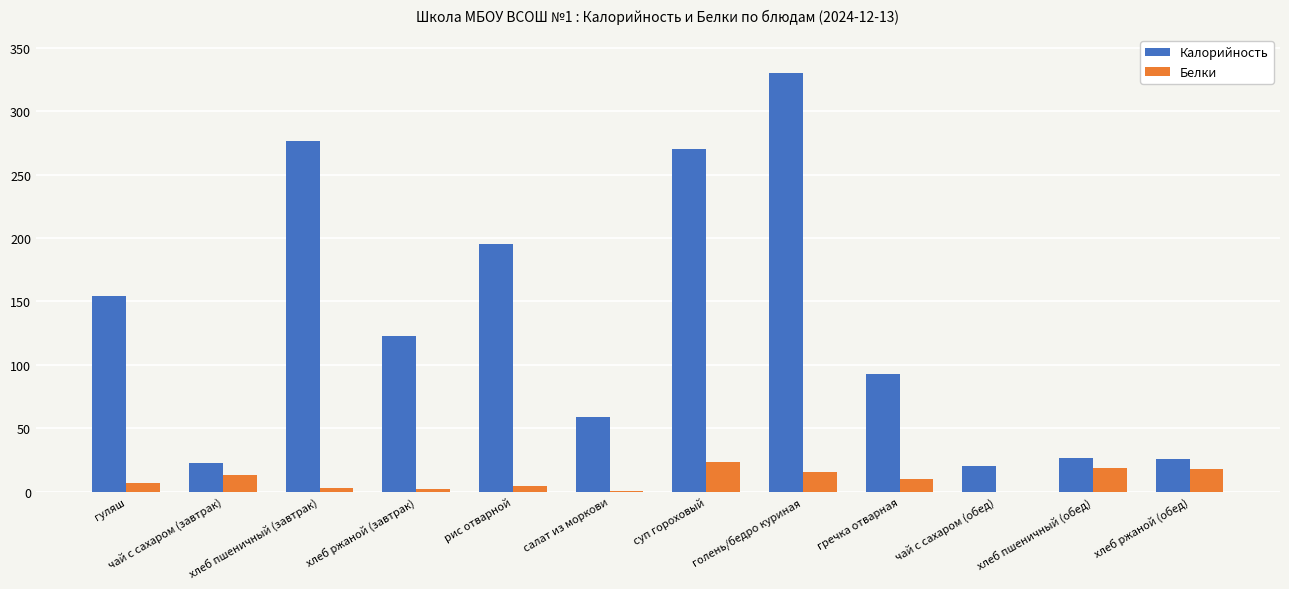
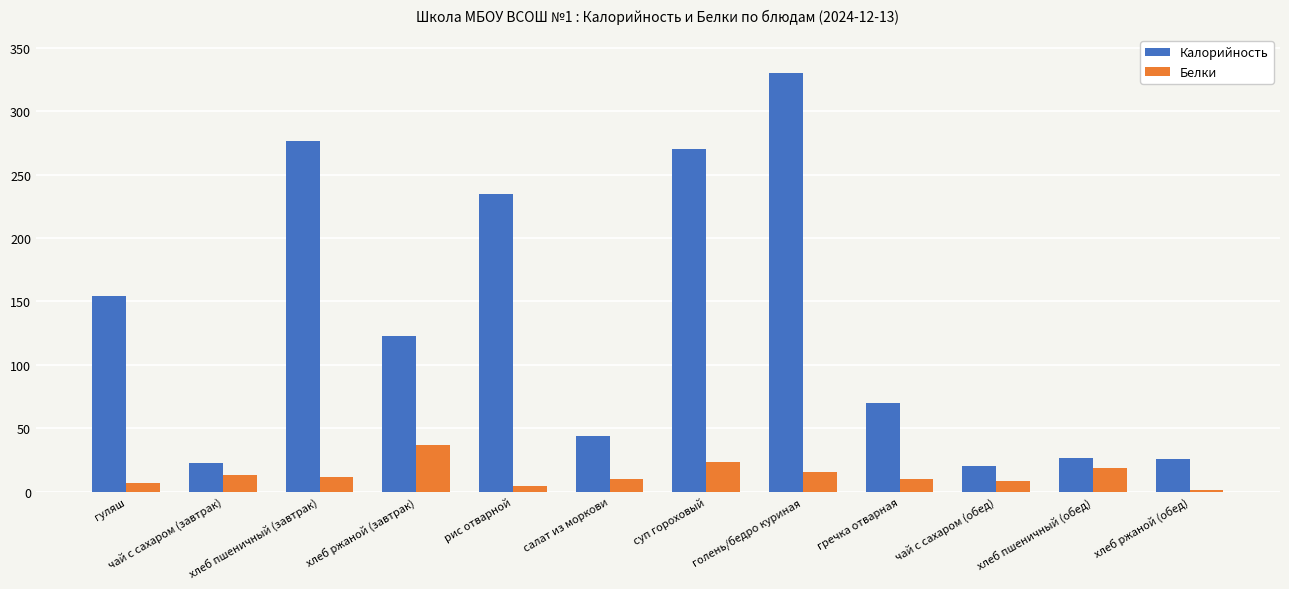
Белки, хлеб пшеничный (завтрак): 2 -> 12
Белки, хлеб ржаной (завтрак): 2 -> 36
Калорийность, рис отварной: 195 -> 235
Калорийность, салат из моркови: 59 -> 44
Белки, салат из моркови: 1 -> 10
Калорийность, гречка отварная: 93 -> 70
Белки, чай с сахаром (обед): 0 -> 8
Белки, хлеб ржаной (обед): 17 -> 1
